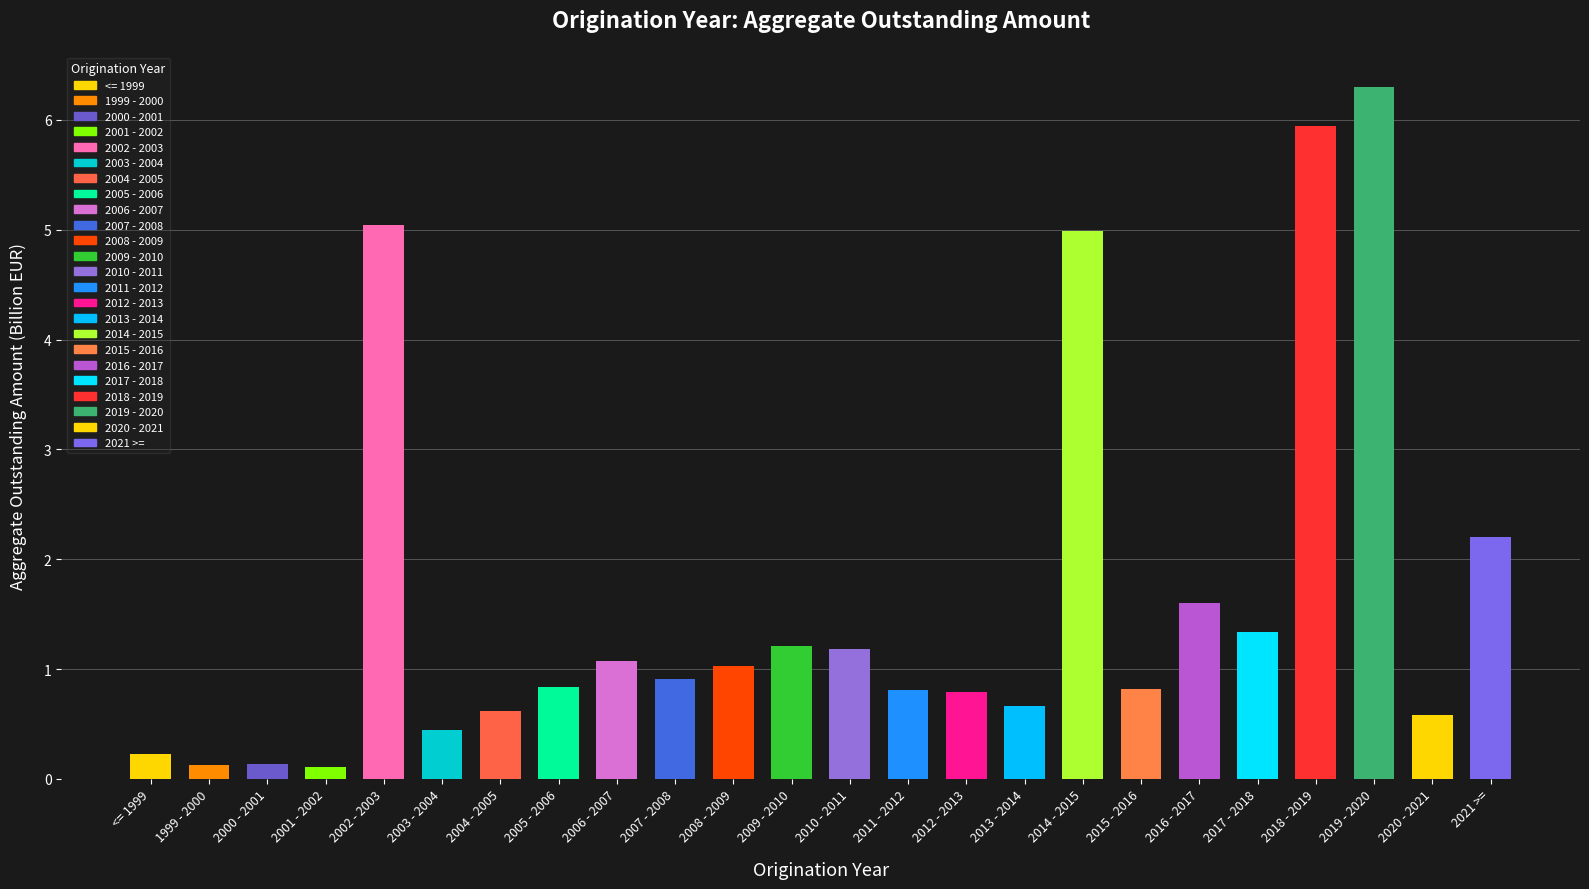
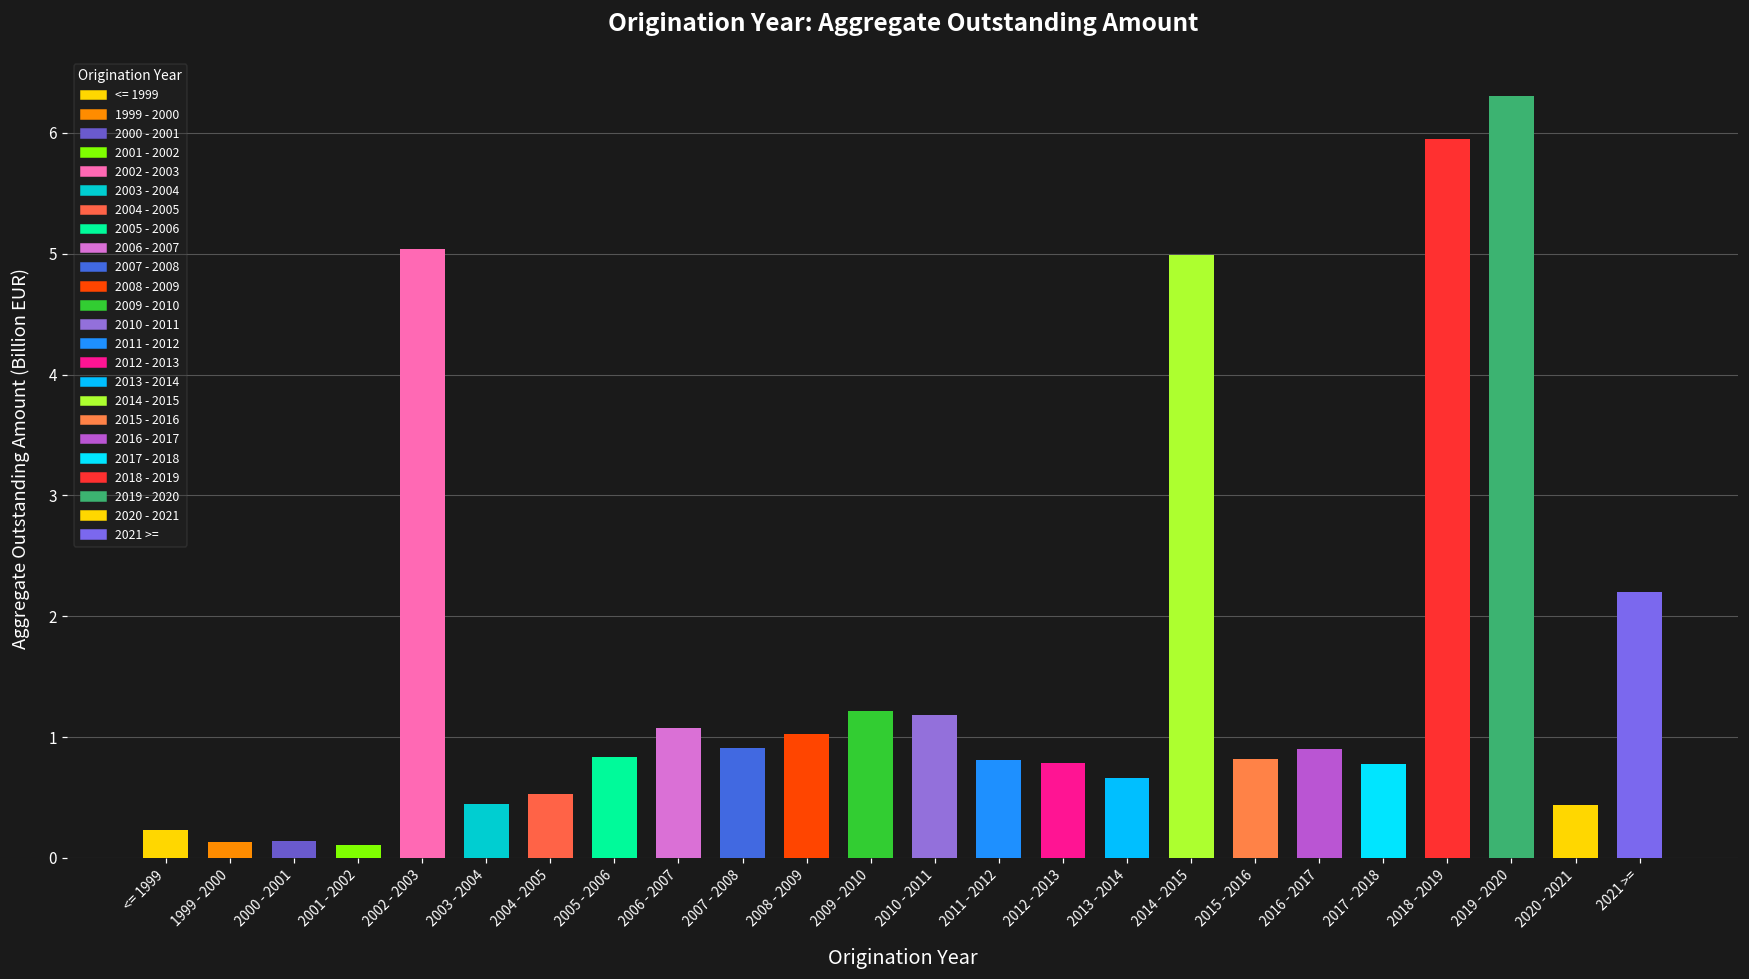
2004 - 2005: 0.62 -> 0.53
2016 - 2017: 1.60 -> 0.90
2017 - 2018: 1.34 -> 0.78
2020 - 2021: 0.58 -> 0.44
